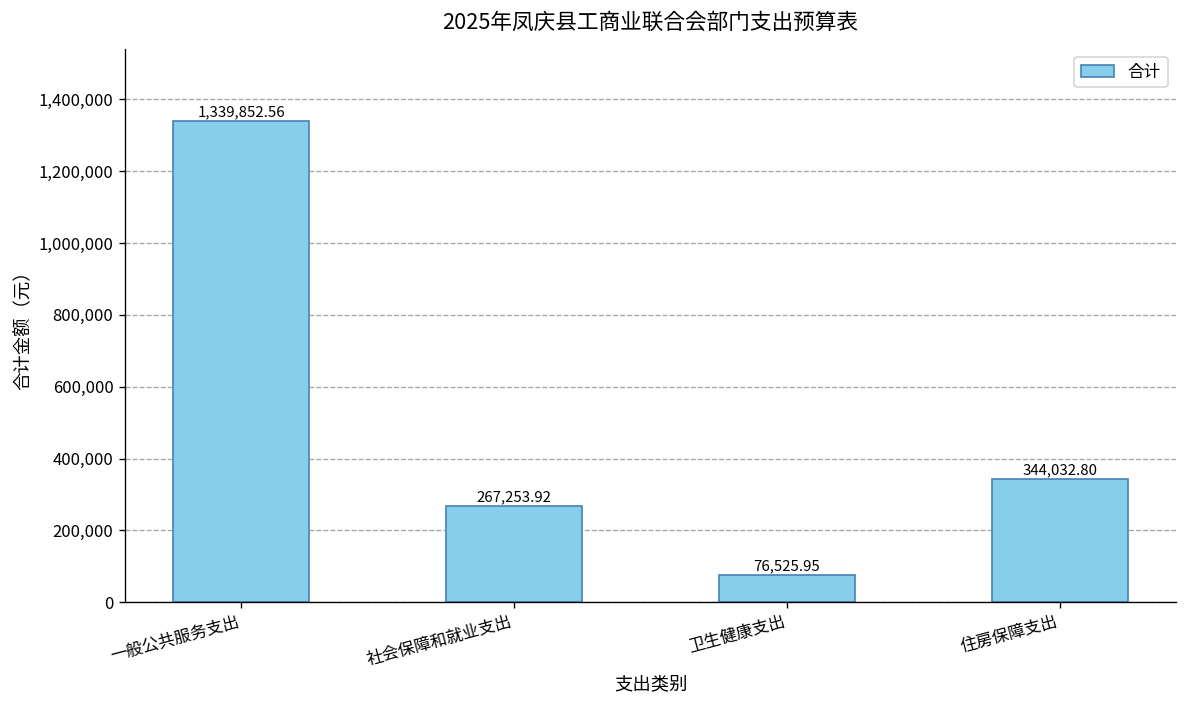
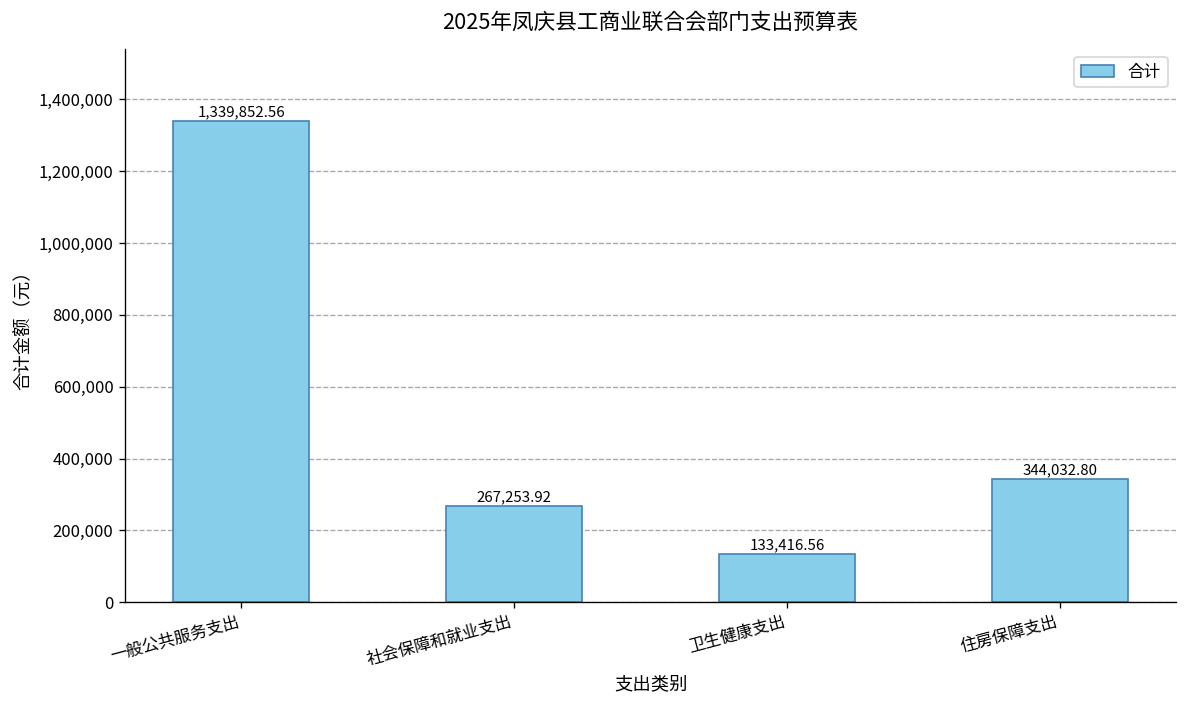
卫生健康支出: 76,525.95 -> 133,416.56
